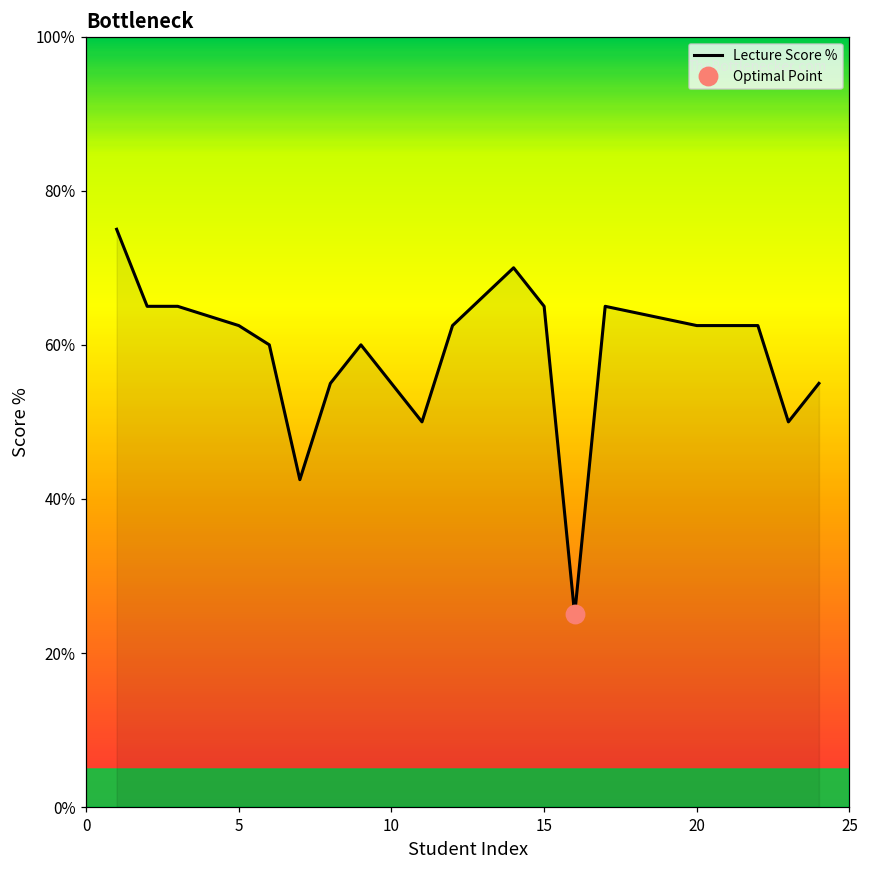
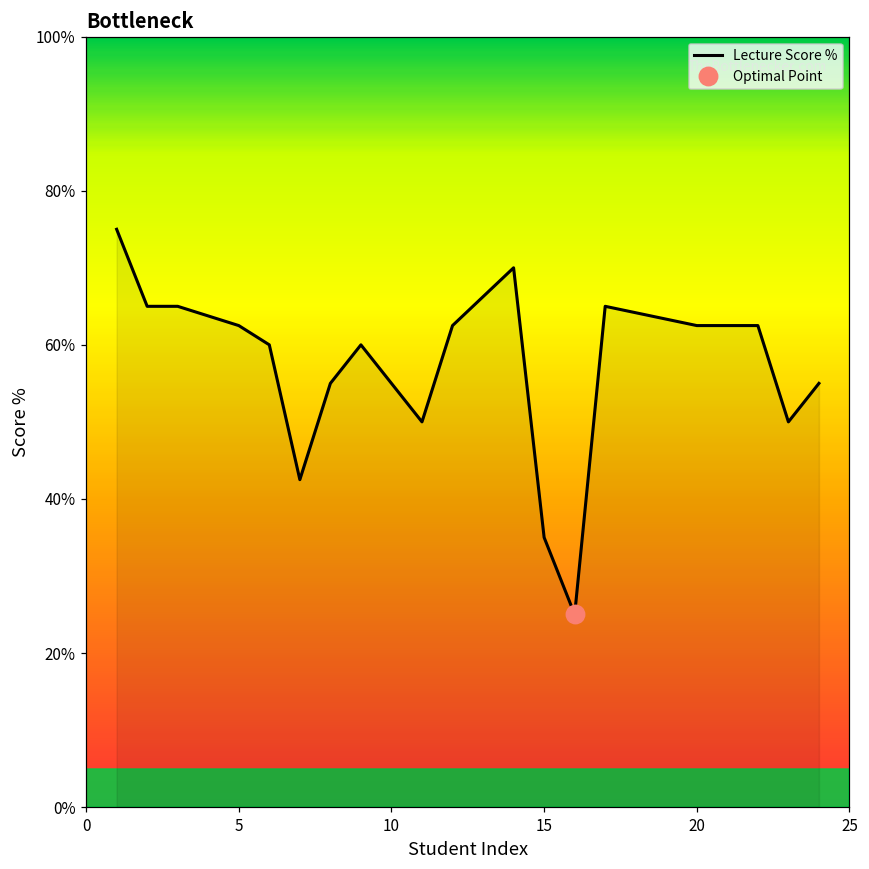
Lecture Score %, 15: 65% -> 35%
